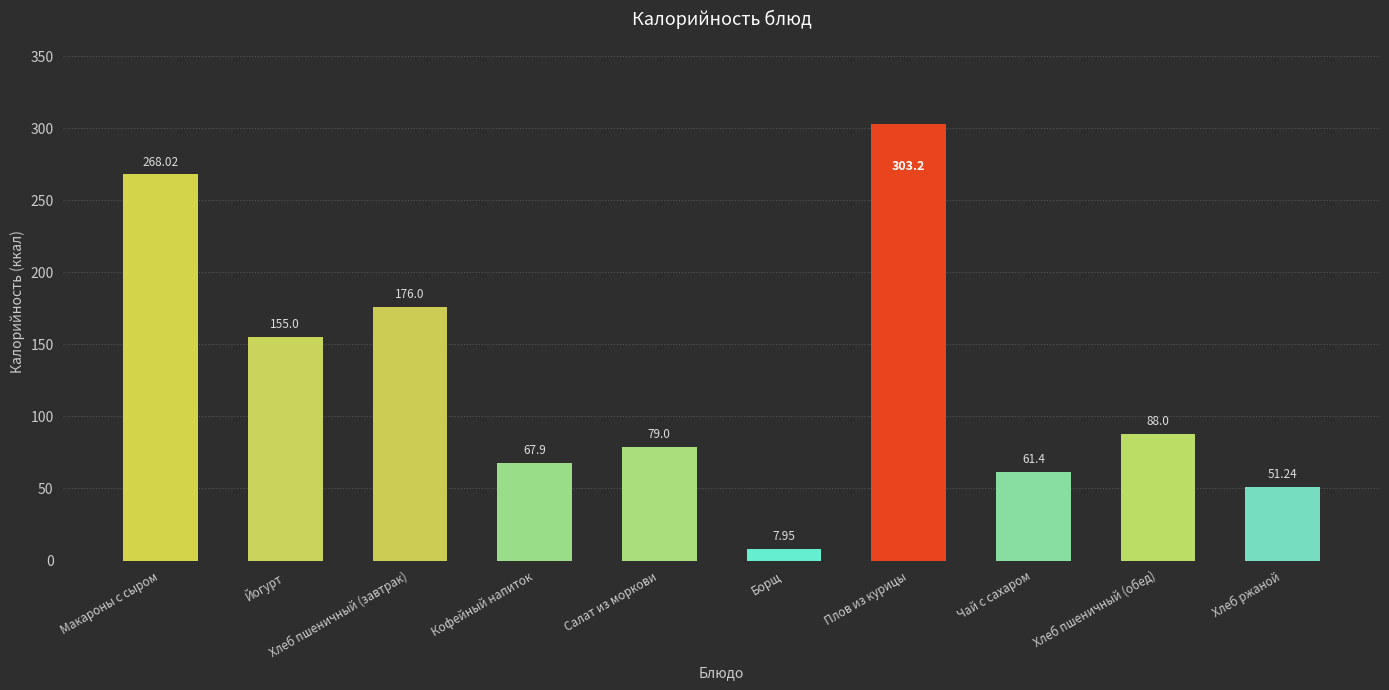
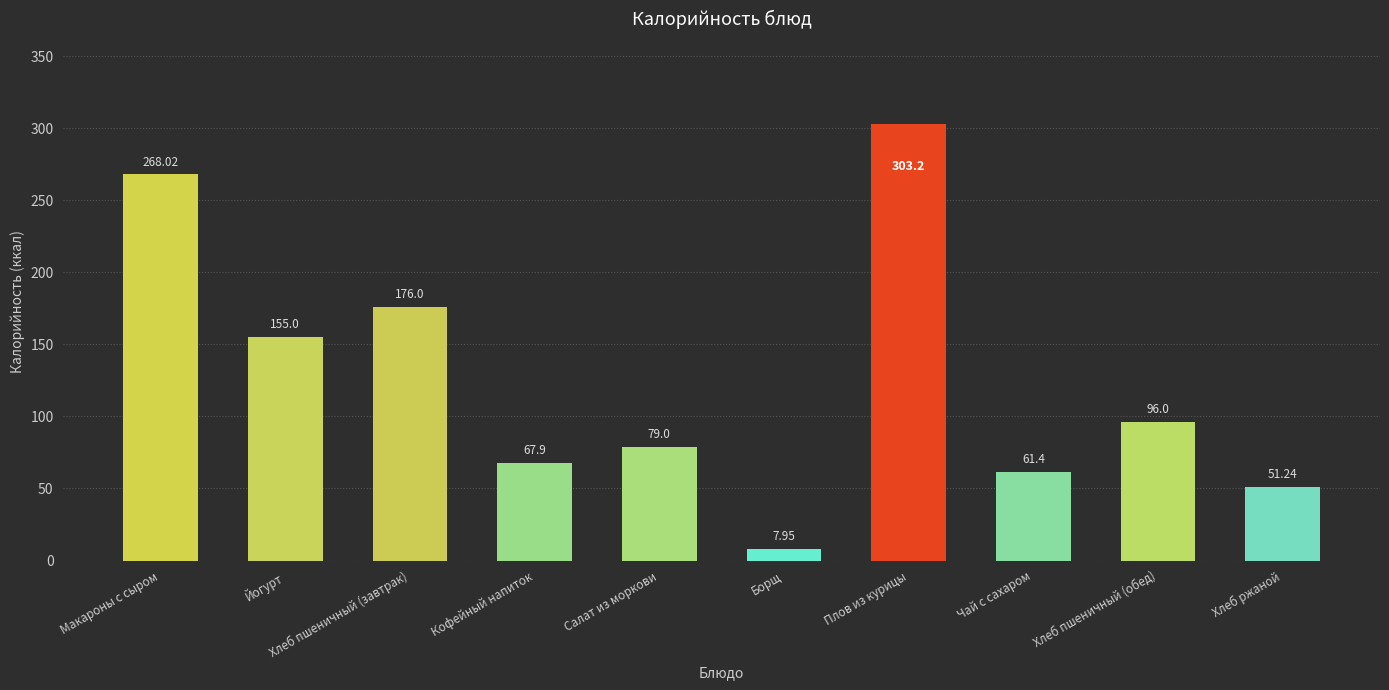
Хлеб пшеничный (обед): 88.0 -> 96.0
